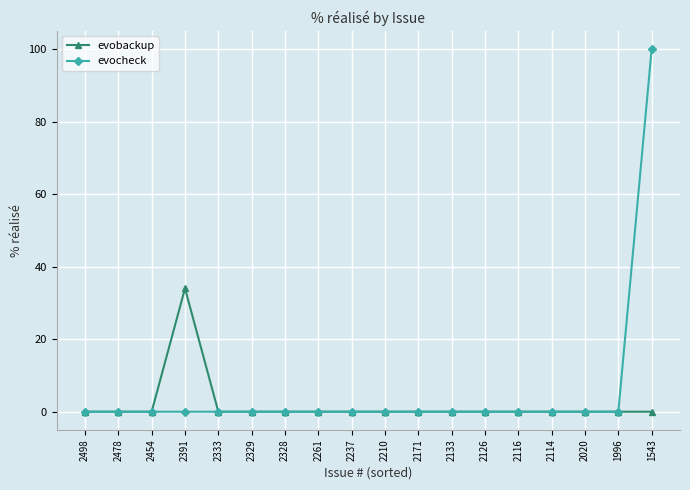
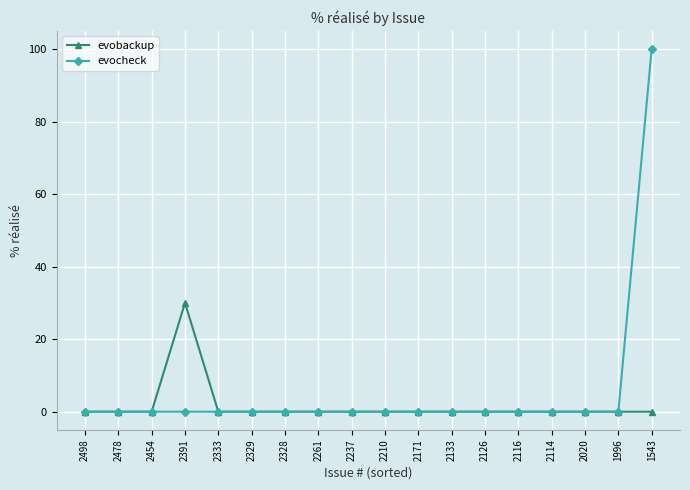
evobackup, 2391: 34 -> 30
